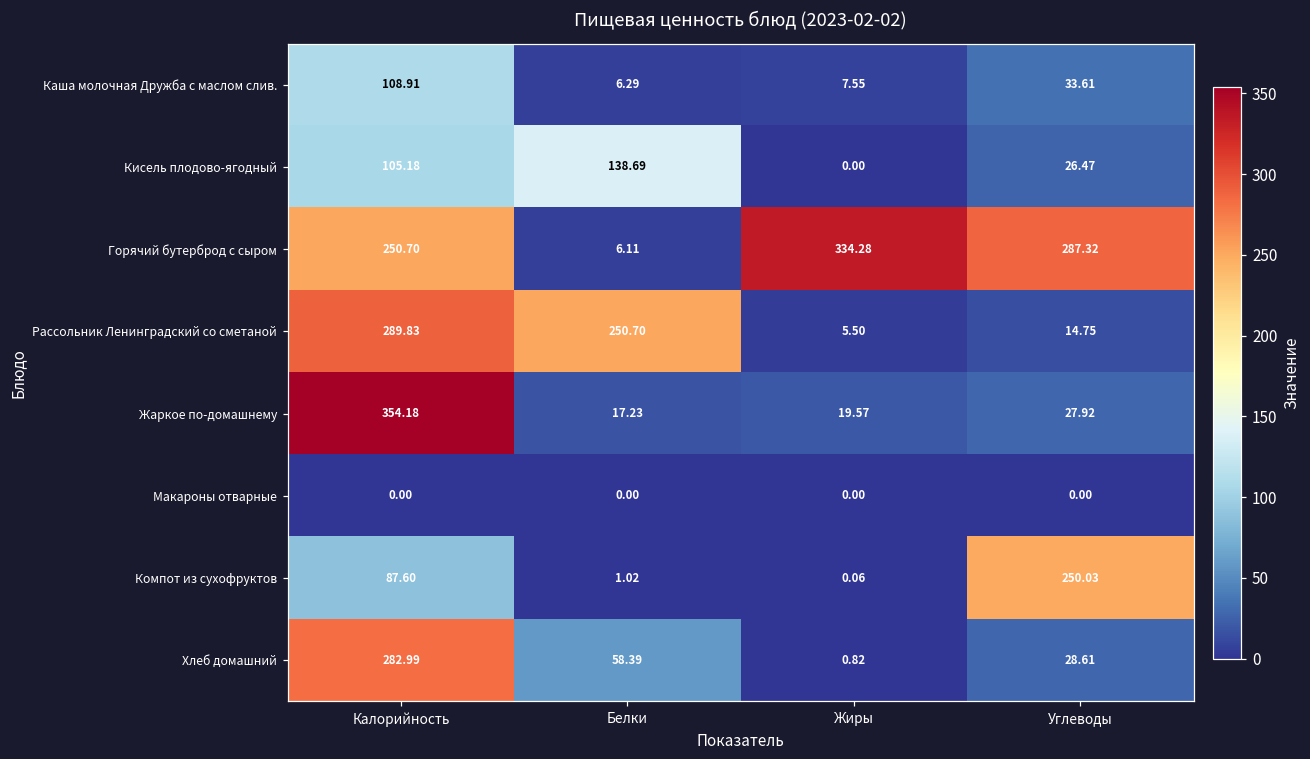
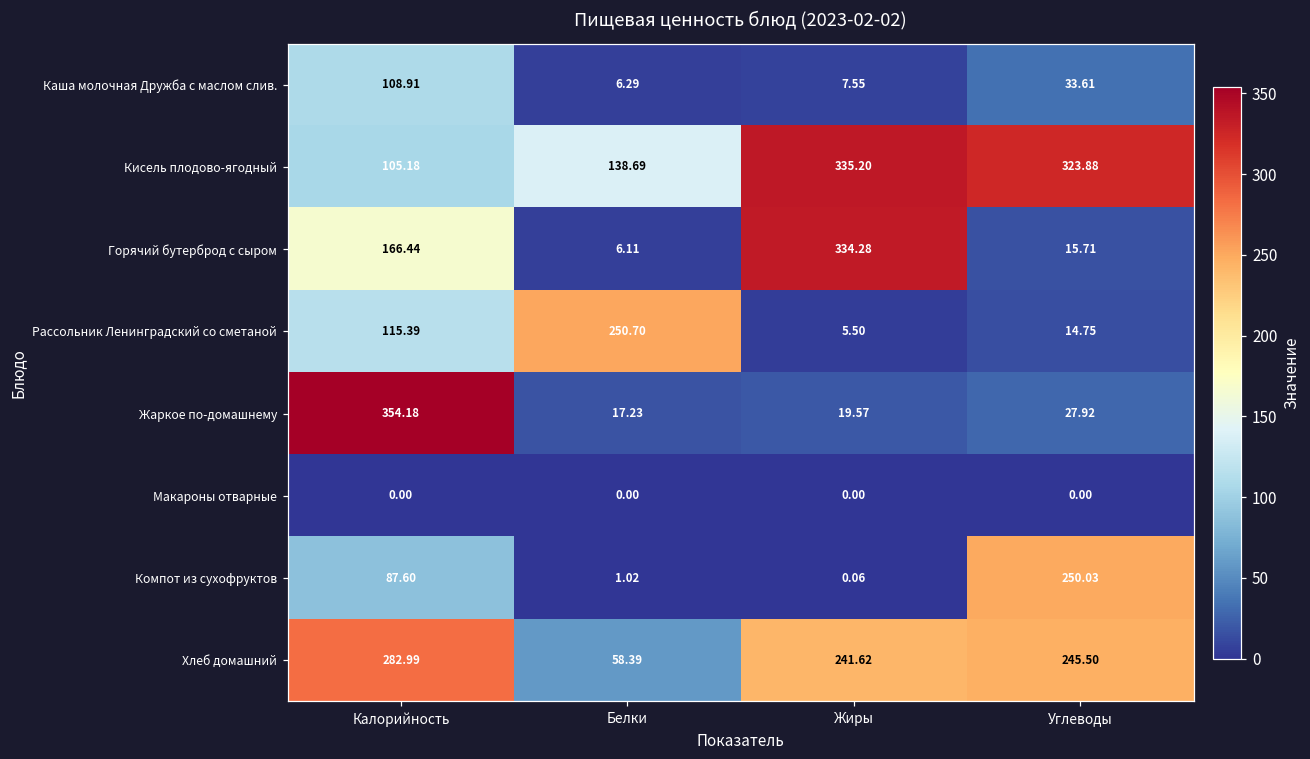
Кисель плодово-ягодный, Жиры: 0.00 -> 335.20
Кисель плодово-ягодный, Углеводы: 26.47 -> 323.88
Горячий бутерброд с сыром, Калорийность: 250.70 -> 166.44
Горячий бутерброд с сыром, Углеводы: 287.32 -> 15.71
Рассольник Ленинградский со сметаной, Калорийность: 289.83 -> 115.39
Хлеб домашний, Жиры: 0.82 -> 241.62
Хлеб домашний, Углеводы: 28.61 -> 245.50
